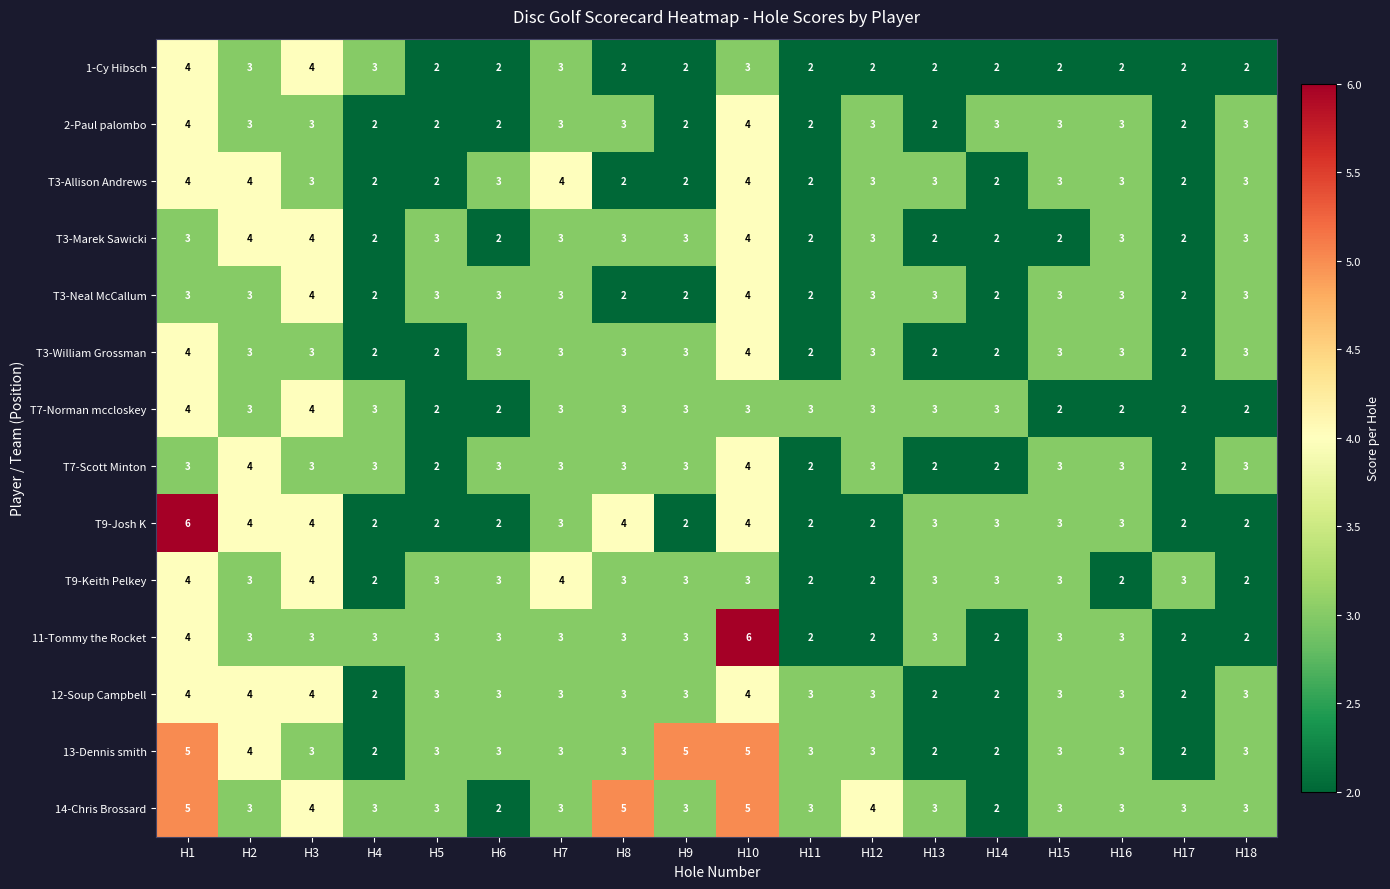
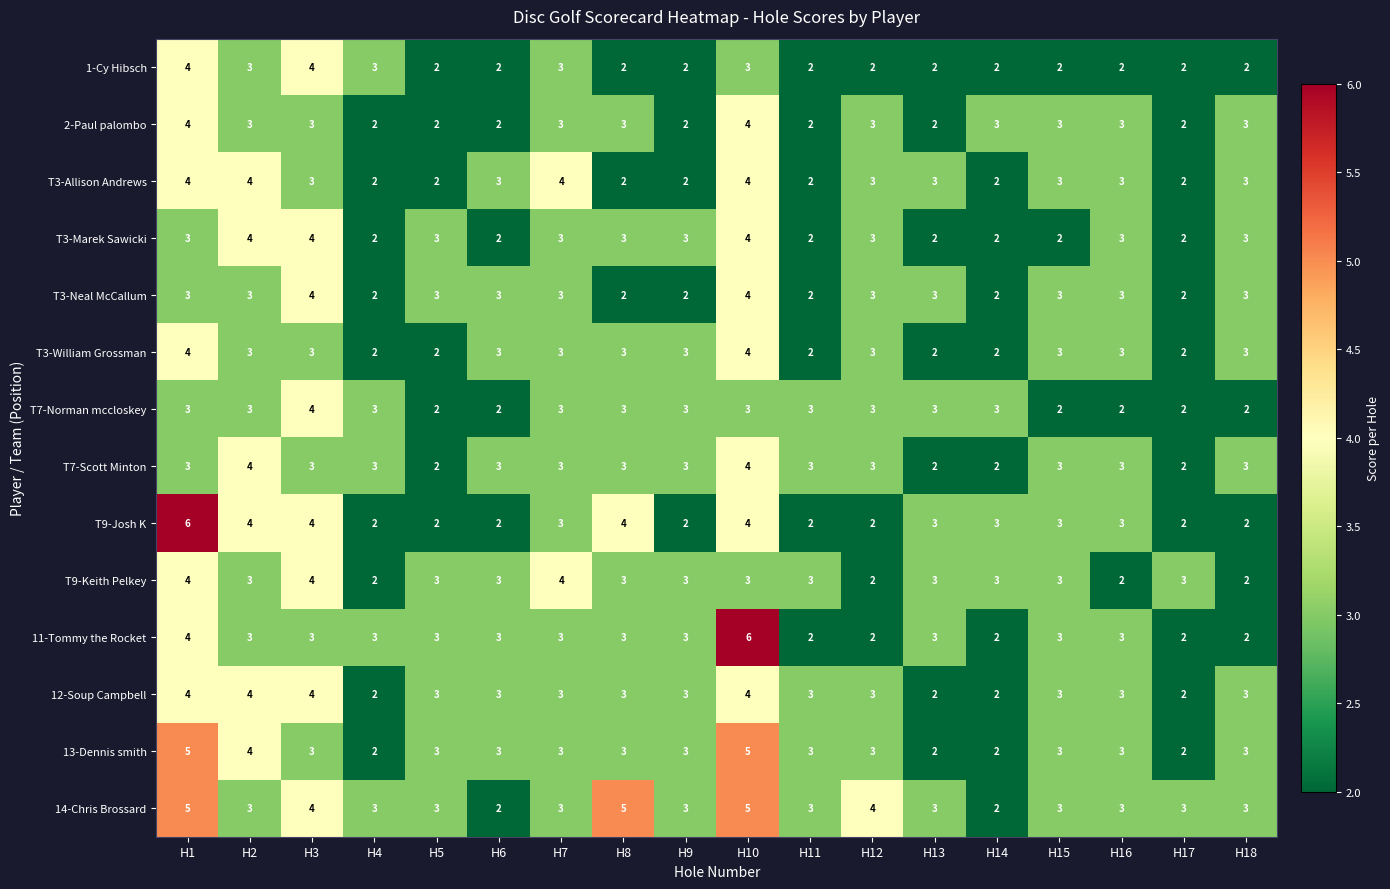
T7-Norman mccloskey, H1: 4 -> 3
T7-Scott Minton, H11: 2 -> 3
T9-Keith Pelkey, H11: 2 -> 3
13-Dennis smith, H9: 5 -> 3
